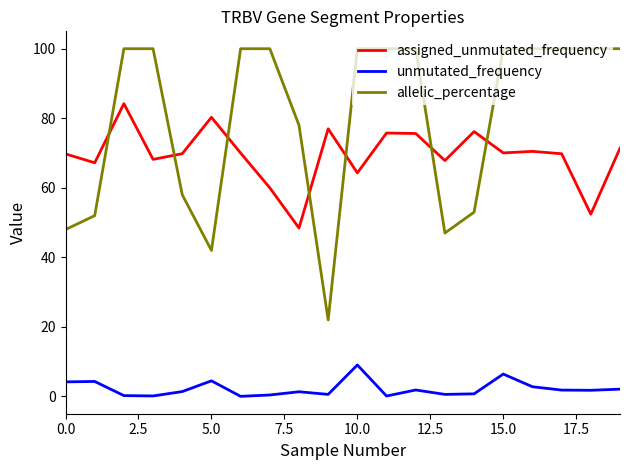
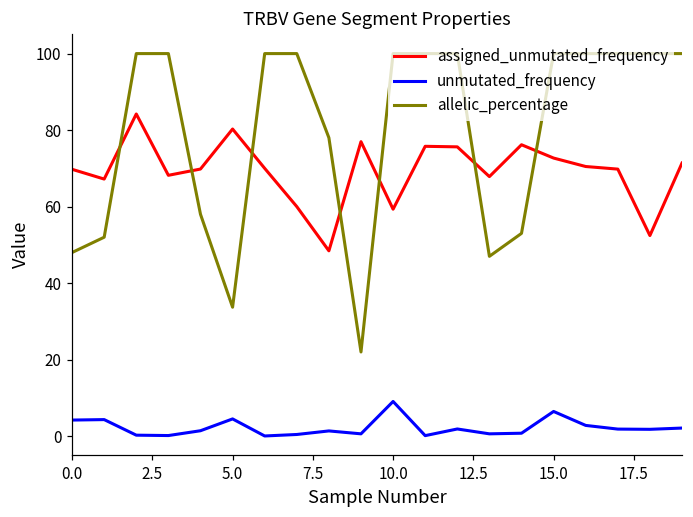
allelic_percentage, 5.0: 42 -> 34
assigned_unmutated_frequency, 10.0: 64 -> 59
assigned_unmutated_frequency, 15.0: 70 -> 73
